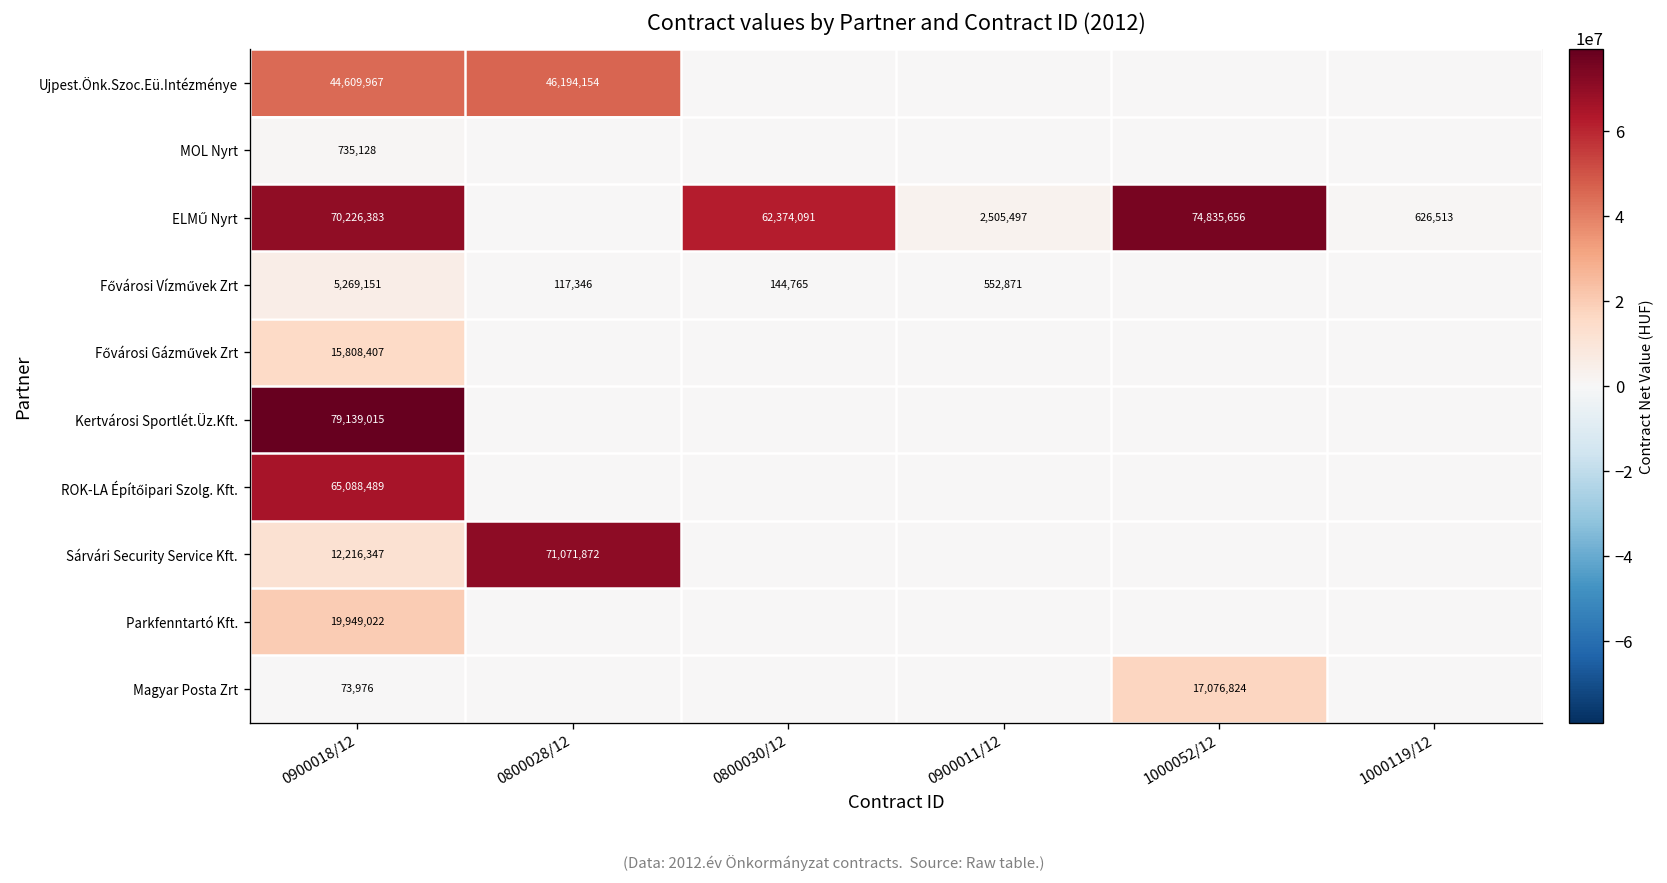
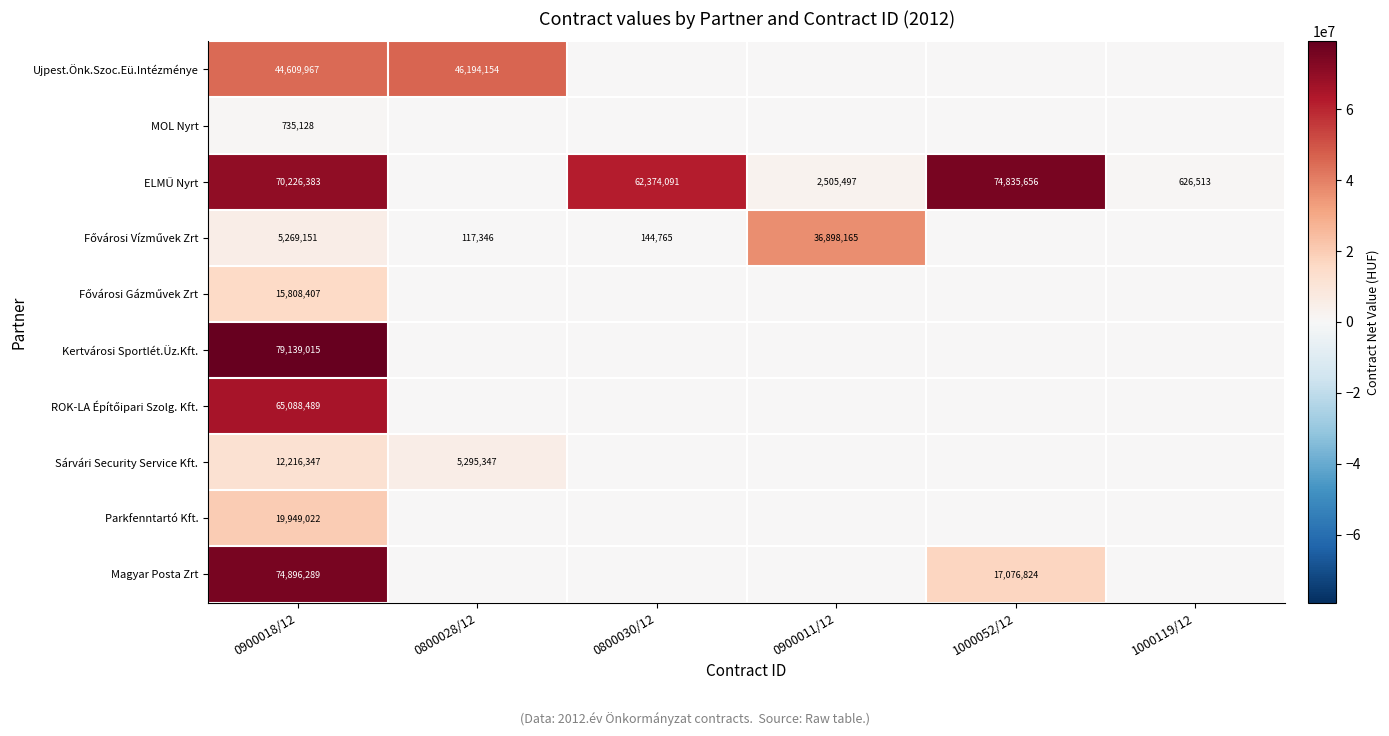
Fővárosi Vízművek Zrt, 0900011/12: 552,871 -> 36,898,165
Sárvári Security Service Kft., 0800028/12: 71,071,872 -> 5,295,347
Magyar Posta Zrt, 0900018/12: 73,976 -> 74,896,289
